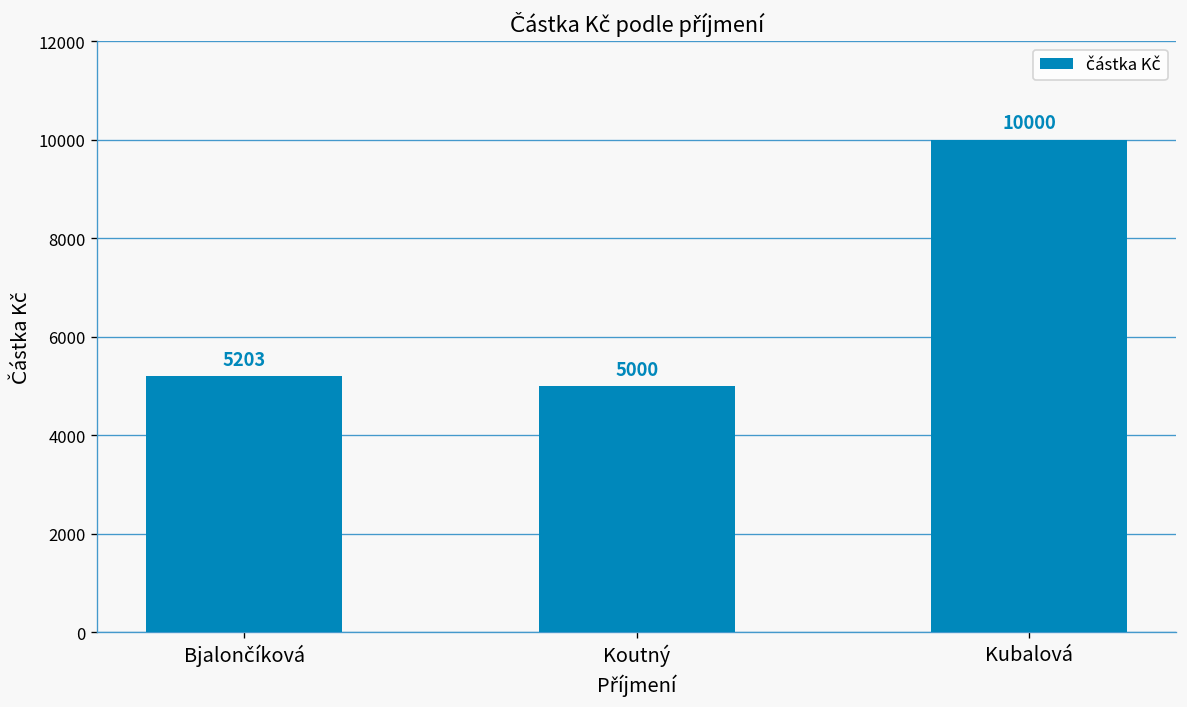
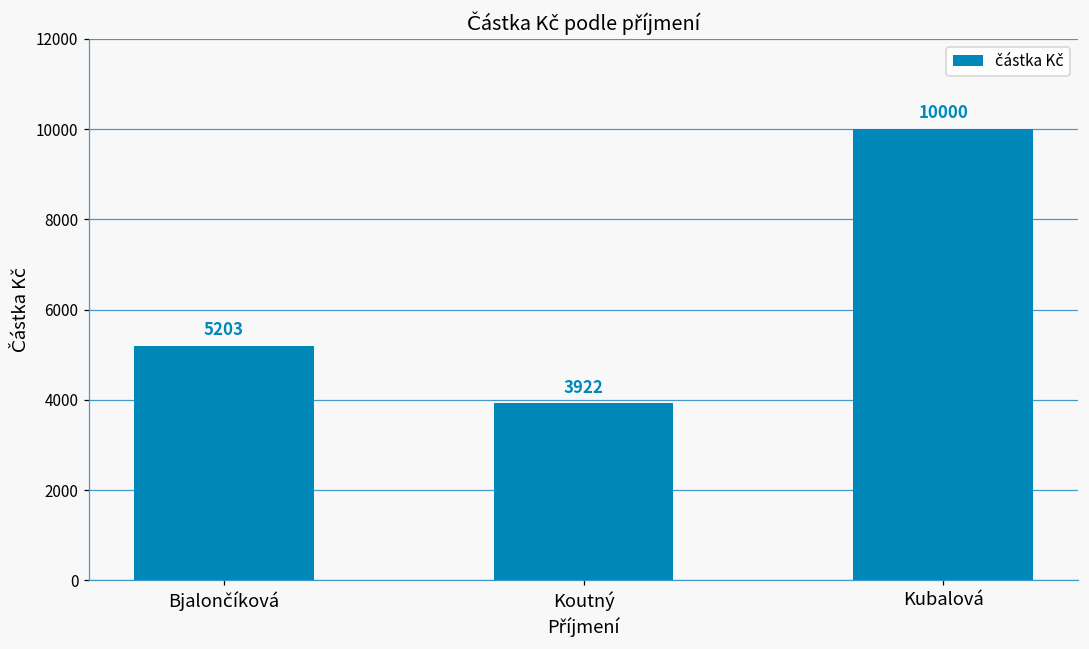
Koutný: 5000 -> 3922
